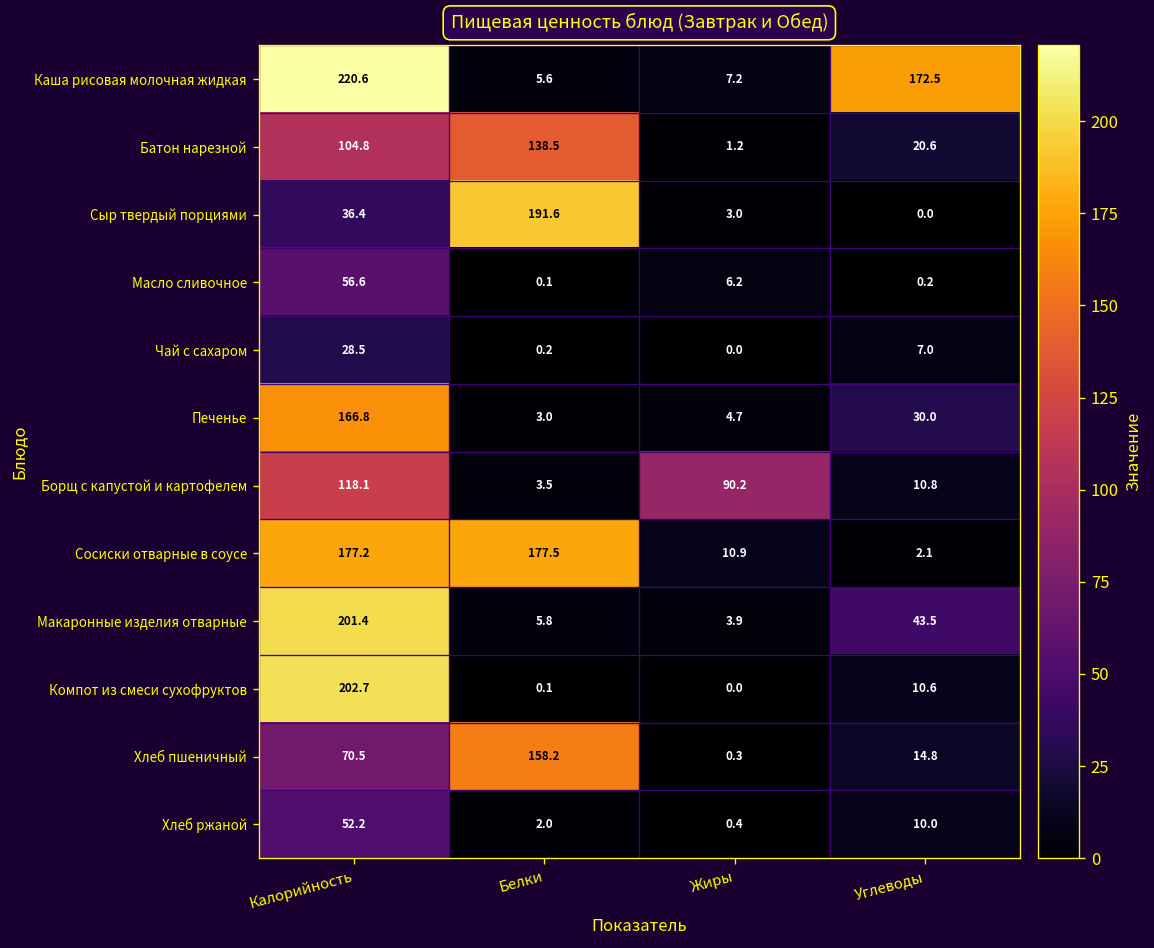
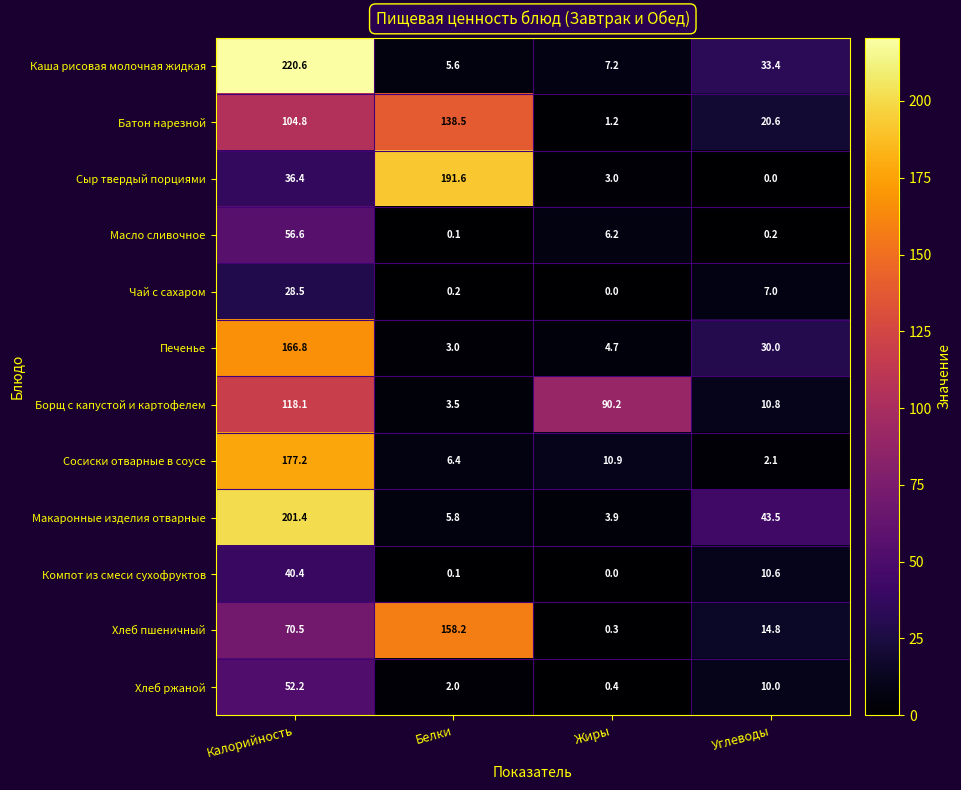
Каша рисовая молочная жидкая, Углеводы: 172.5 -> 33.4
Сосиски отварные в соусе, Белки: 177.5 -> 6.4
Компот из смеси сухофруктов, Калорийность: 202.7 -> 40.4
